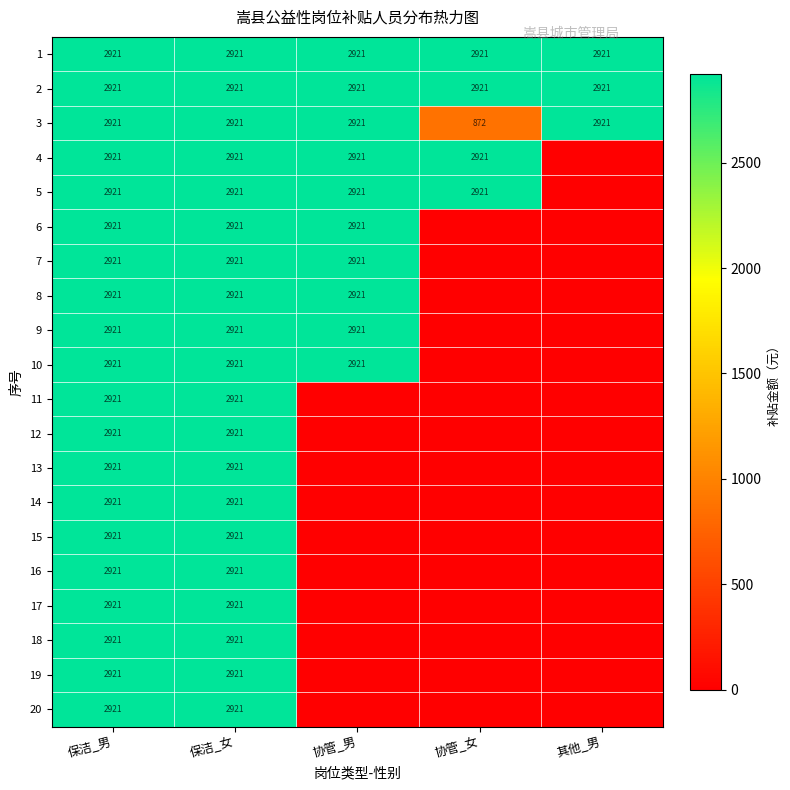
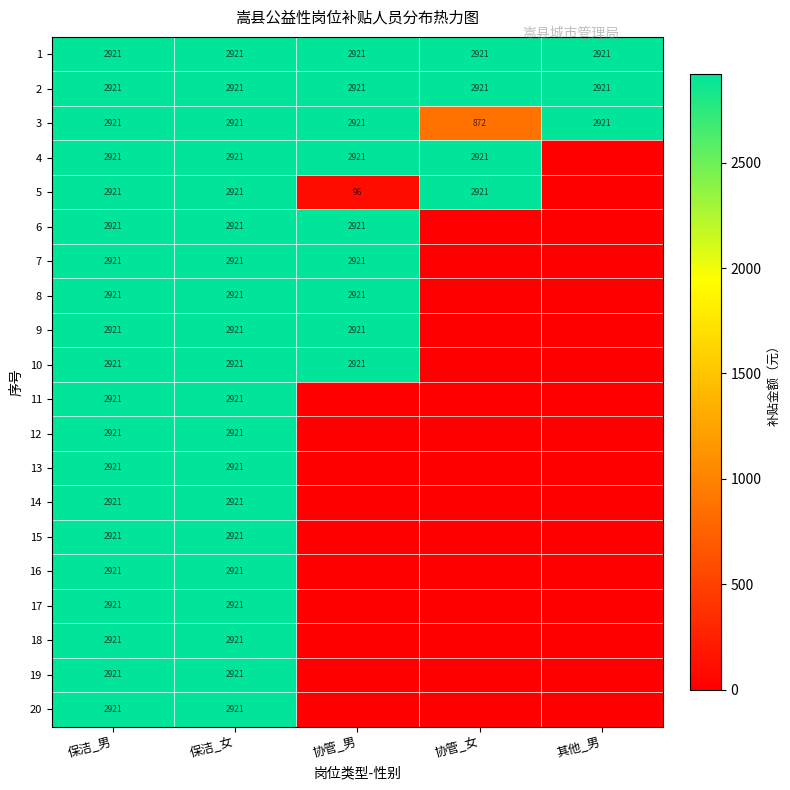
5, 协管_男: 2921 -> 96
